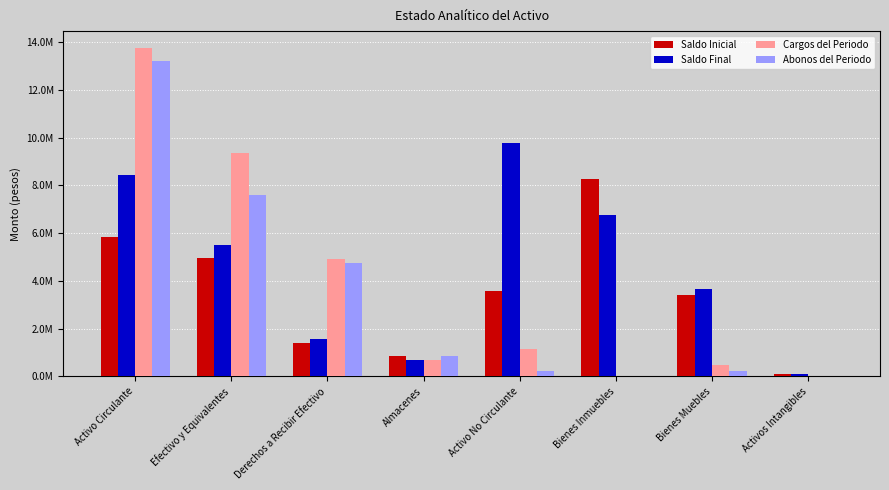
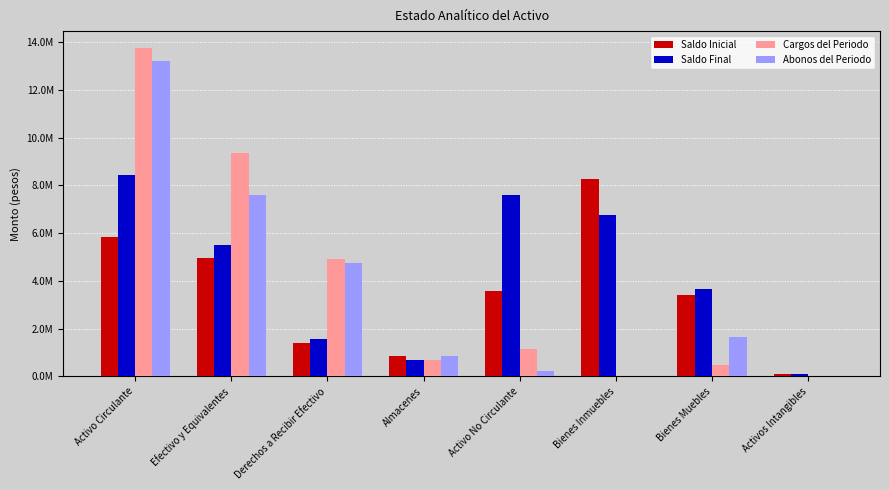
Saldo Final, Activo No Circulante: 9800000 -> 7600000
Abonos del Periodo, Bienes Muebles: 300000 -> 1700000
